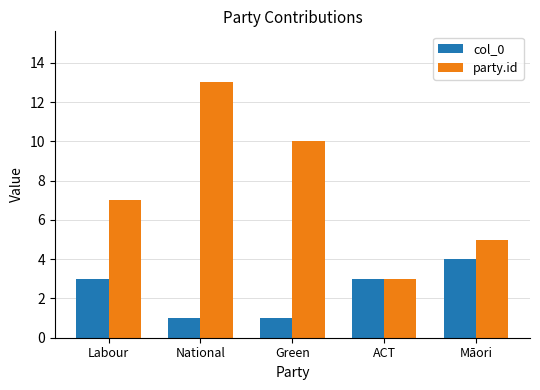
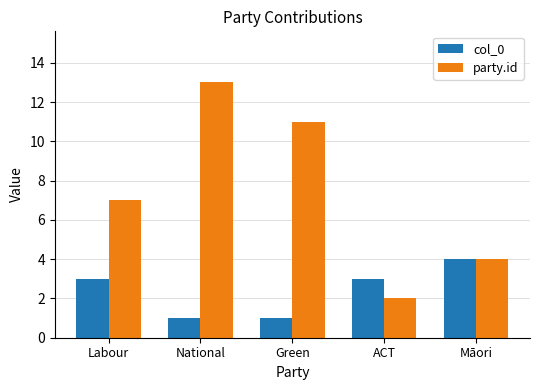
party.id, Green: 10 -> 11
party.id, ACT: 3 -> 2
party.id, Māori: 5 -> 4
